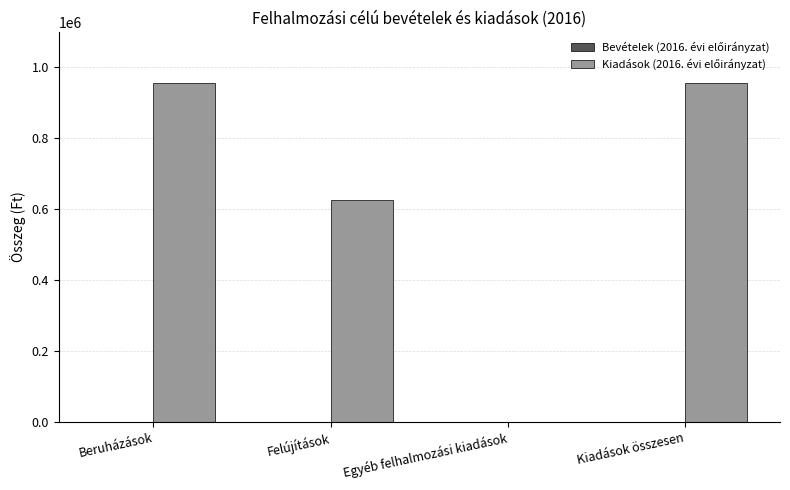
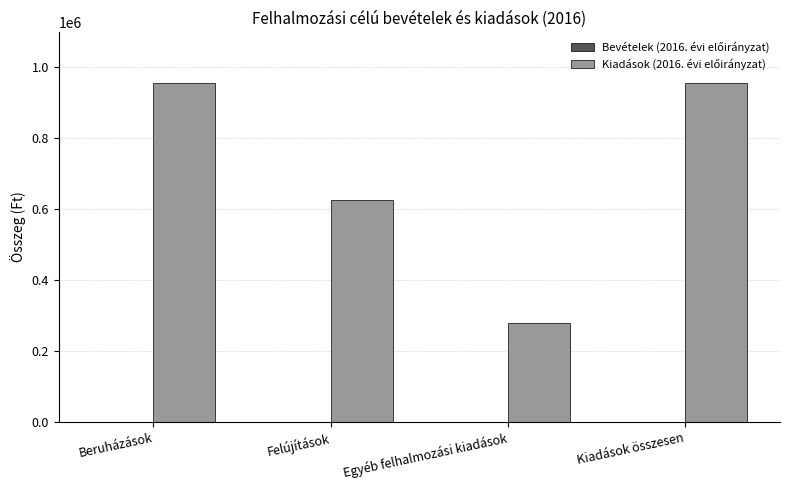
Kiadások (2016. évi előirányzat), Egyéb felhalmozási kiadások: 0 -> 280000
